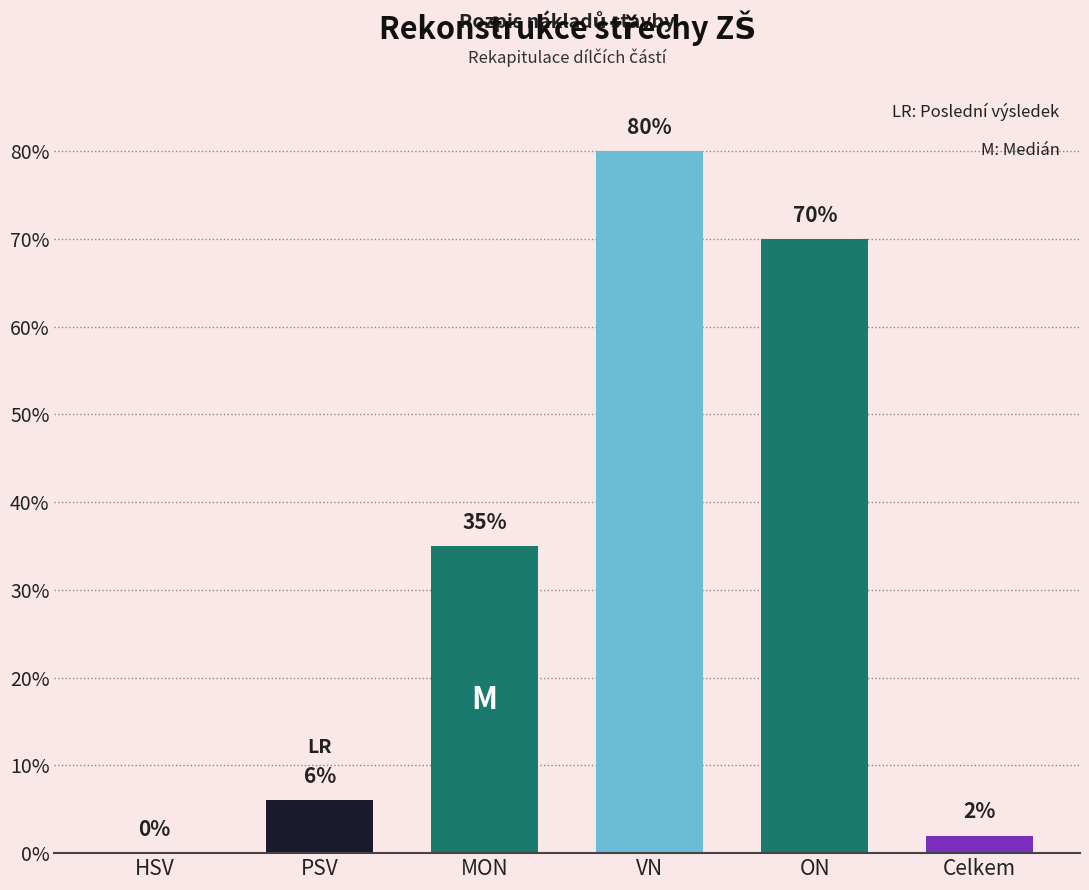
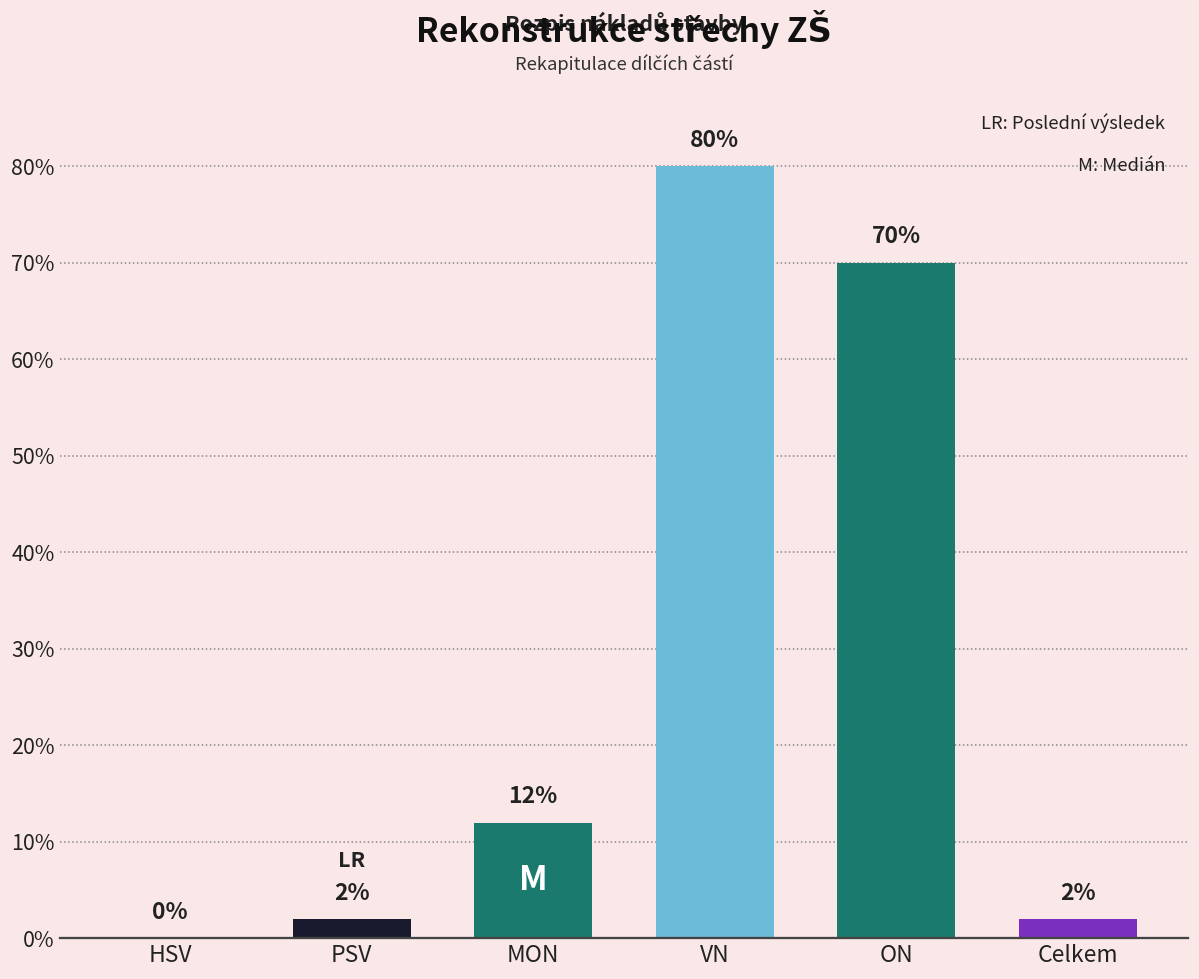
PSV: 6% -> 2%
MON: 35% -> 12%
